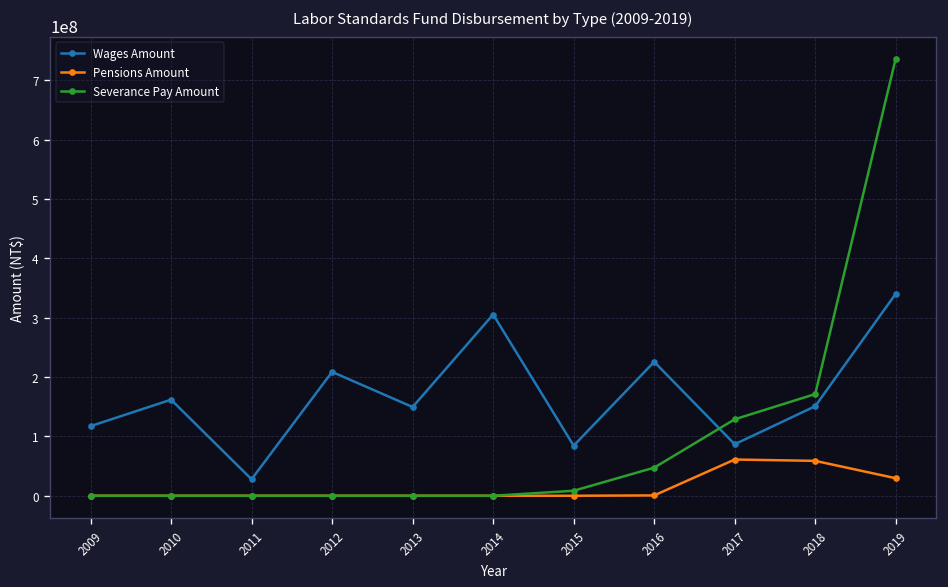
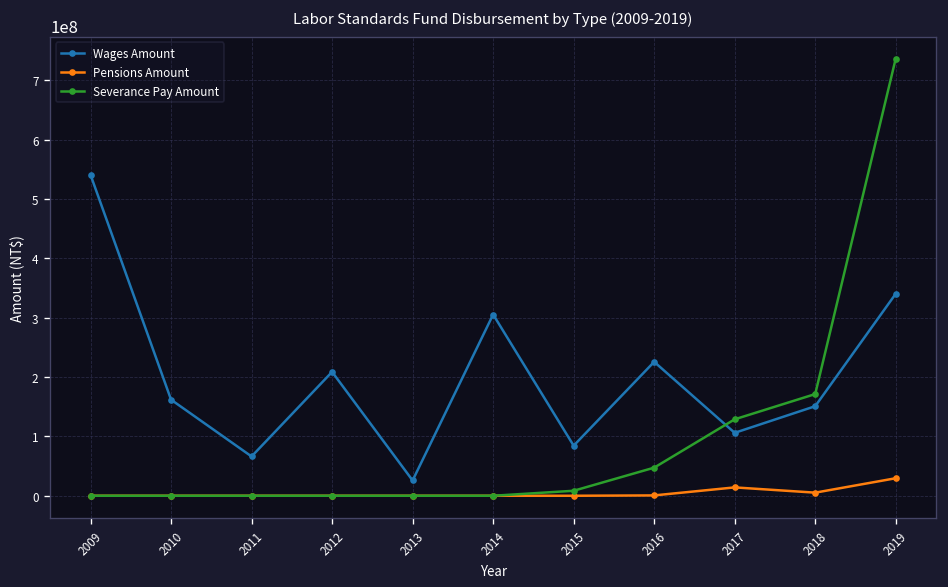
Wages Amount, 2009: 120000000 -> 540000000
Wages Amount, 2011: 30000000 -> 70000000
Wages Amount, 2013: 150000000 -> 30000000
Wages Amount, 2017: 90000000 -> 110000000
Pensions Amount, 2017: 60000000 -> 10000000
Pensions Amount, 2018: 60000000 -> 10000000
